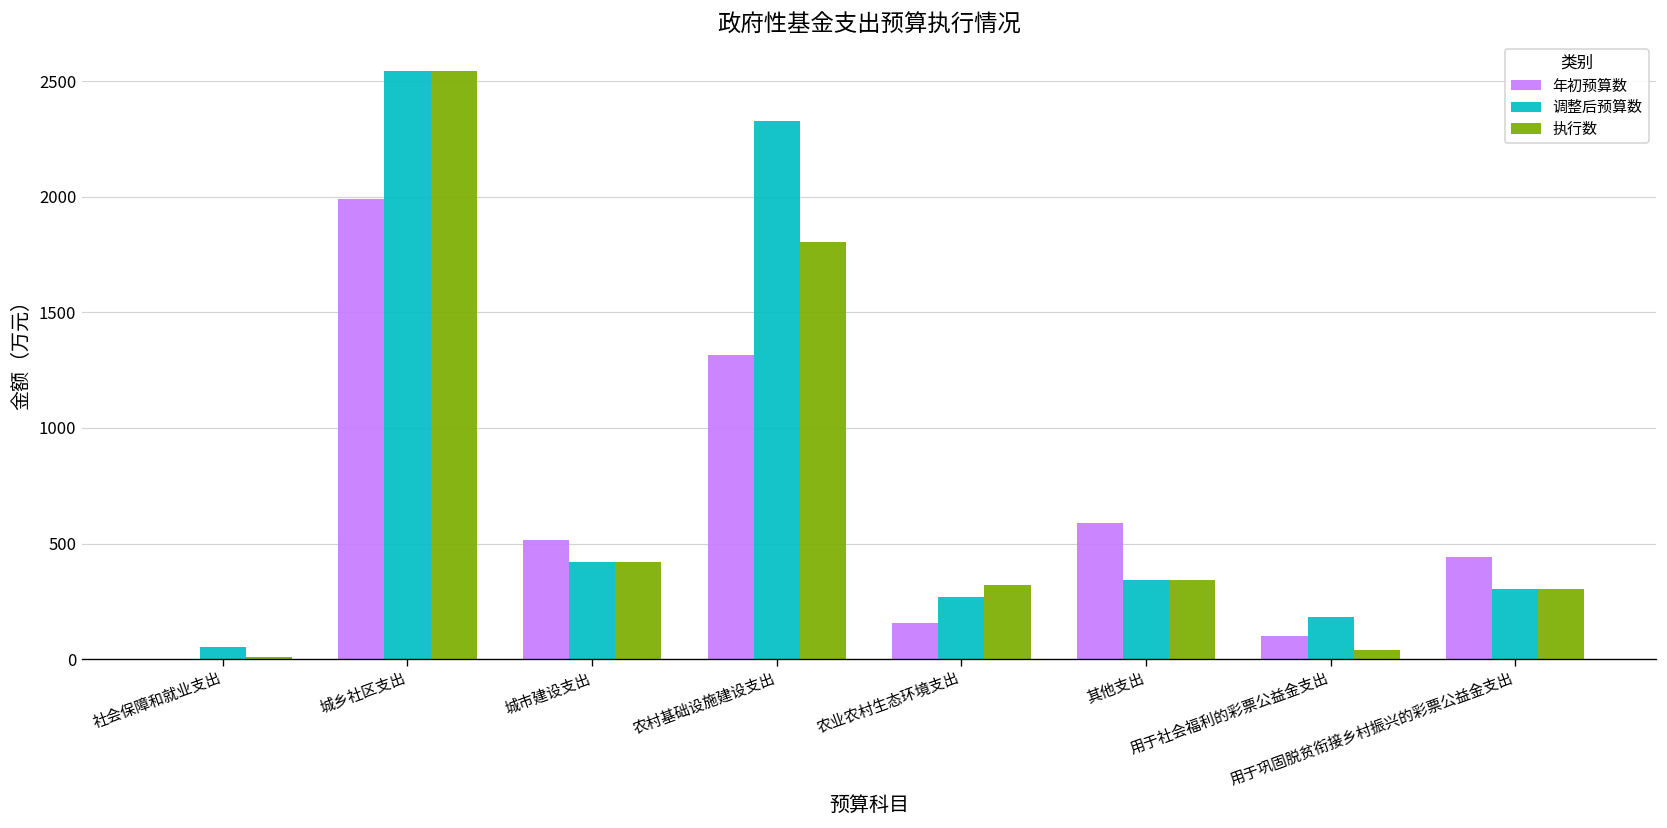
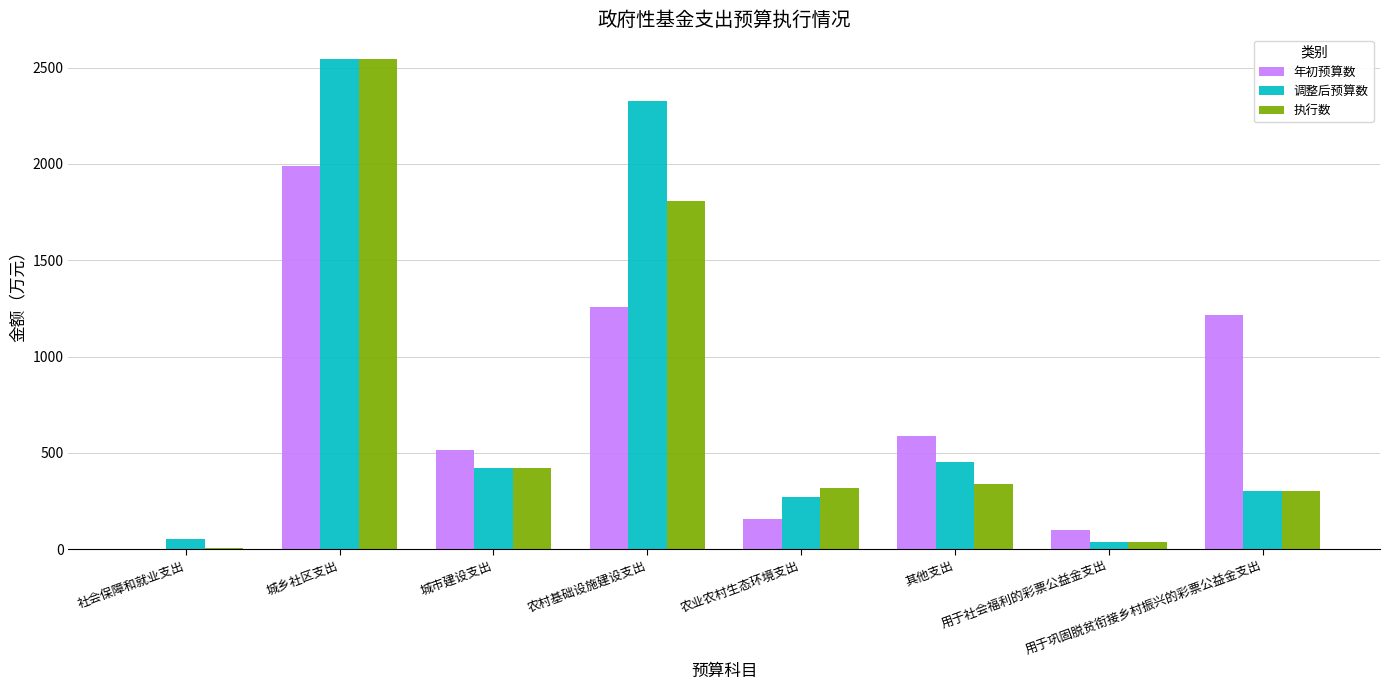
年初预算数, 农村基础设施建设支出: 1320 -> 1260
调整后预算数, 其他支出: 340 -> 450
调整后预算数, 用于社会福利的彩票公益金支出: 180 -> 40
年初预算数, 用于巩固脱贫衔接乡村振兴的彩票公益金支出: 440 -> 1220
